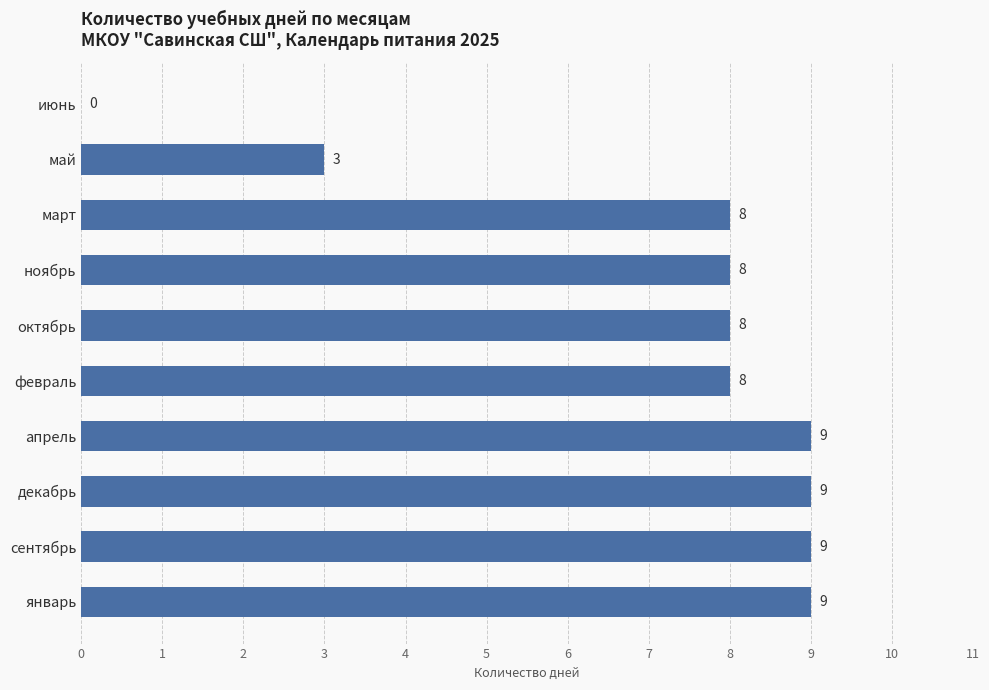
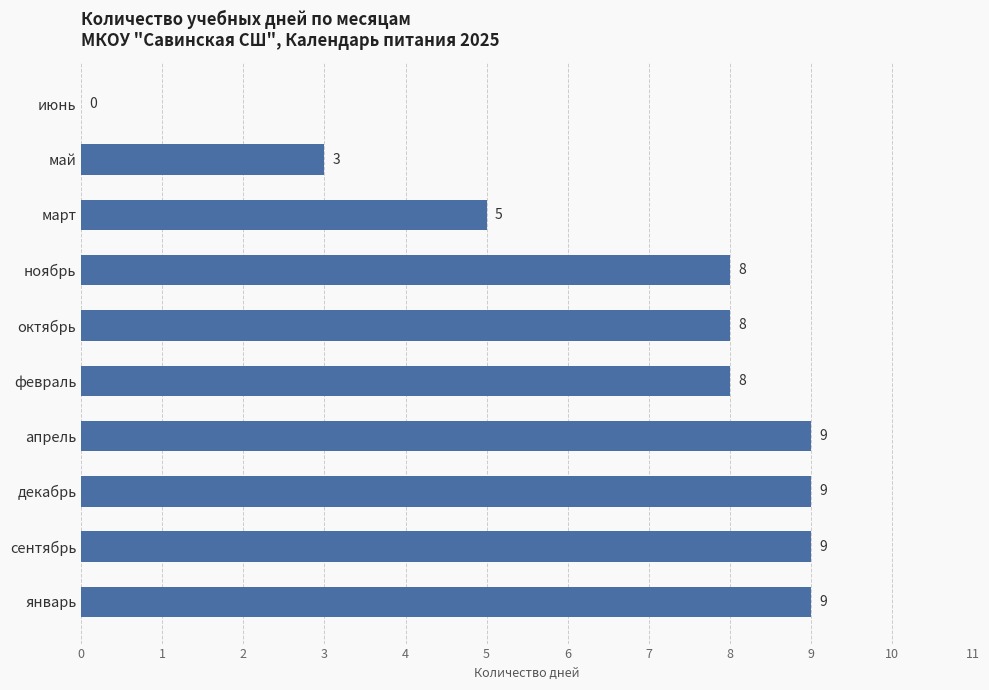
март: 8 -> 5
